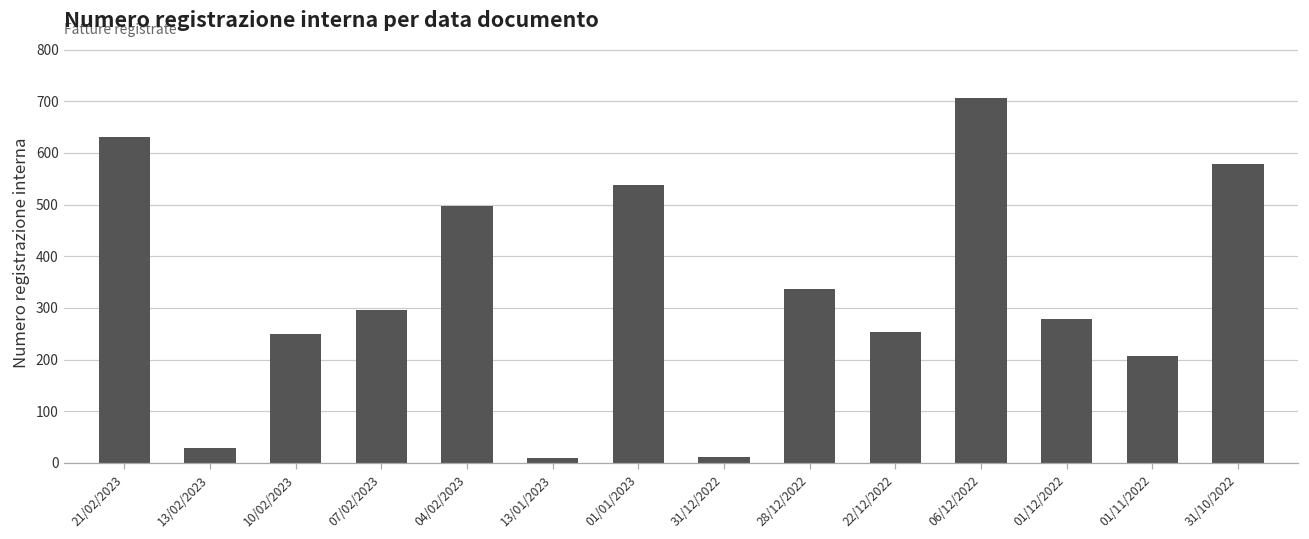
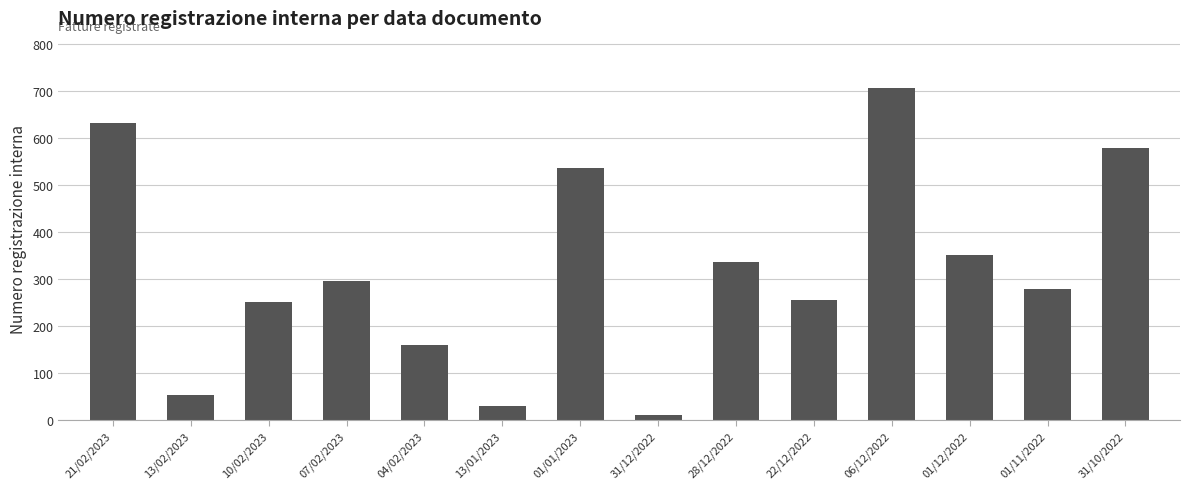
13/02/2023: 30 -> 50
04/02/2023: 500 -> 160
13/01/2023: 10 -> 30
01/12/2022: 280 -> 350
01/11/2022: 210 -> 280
